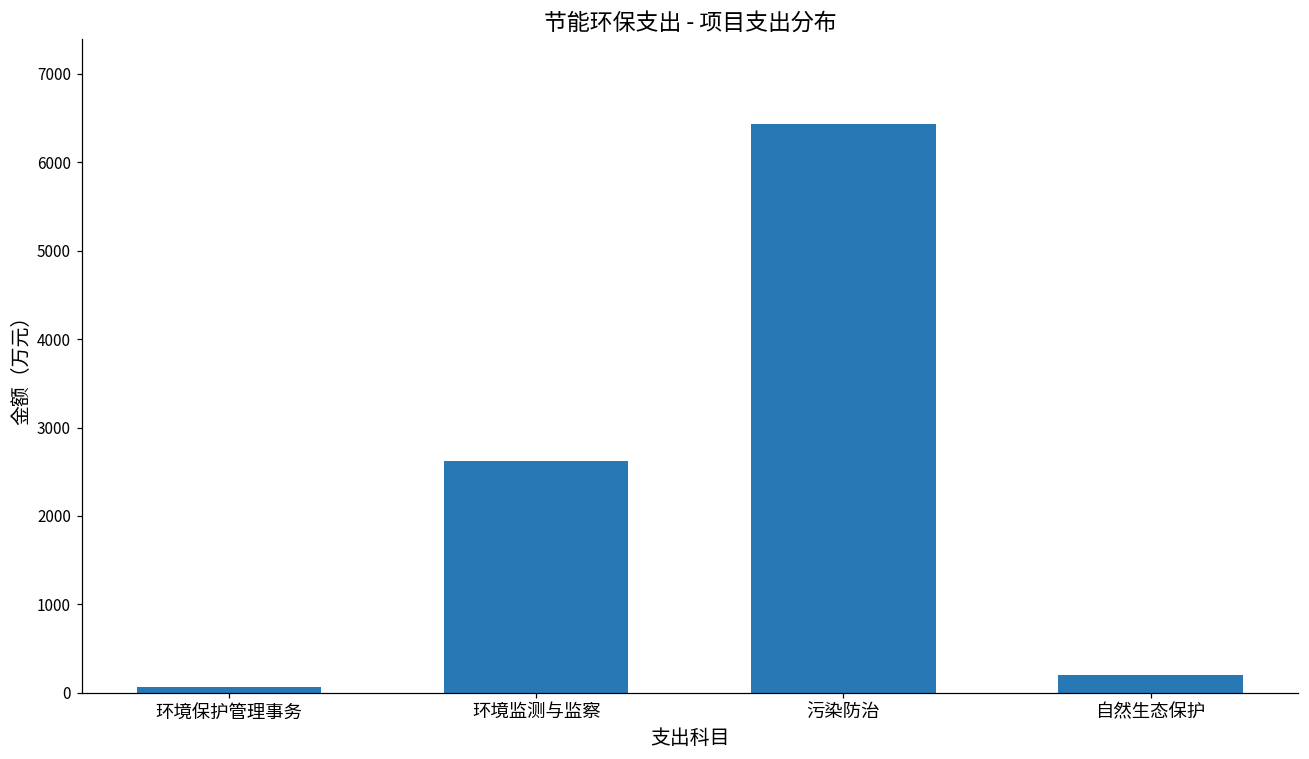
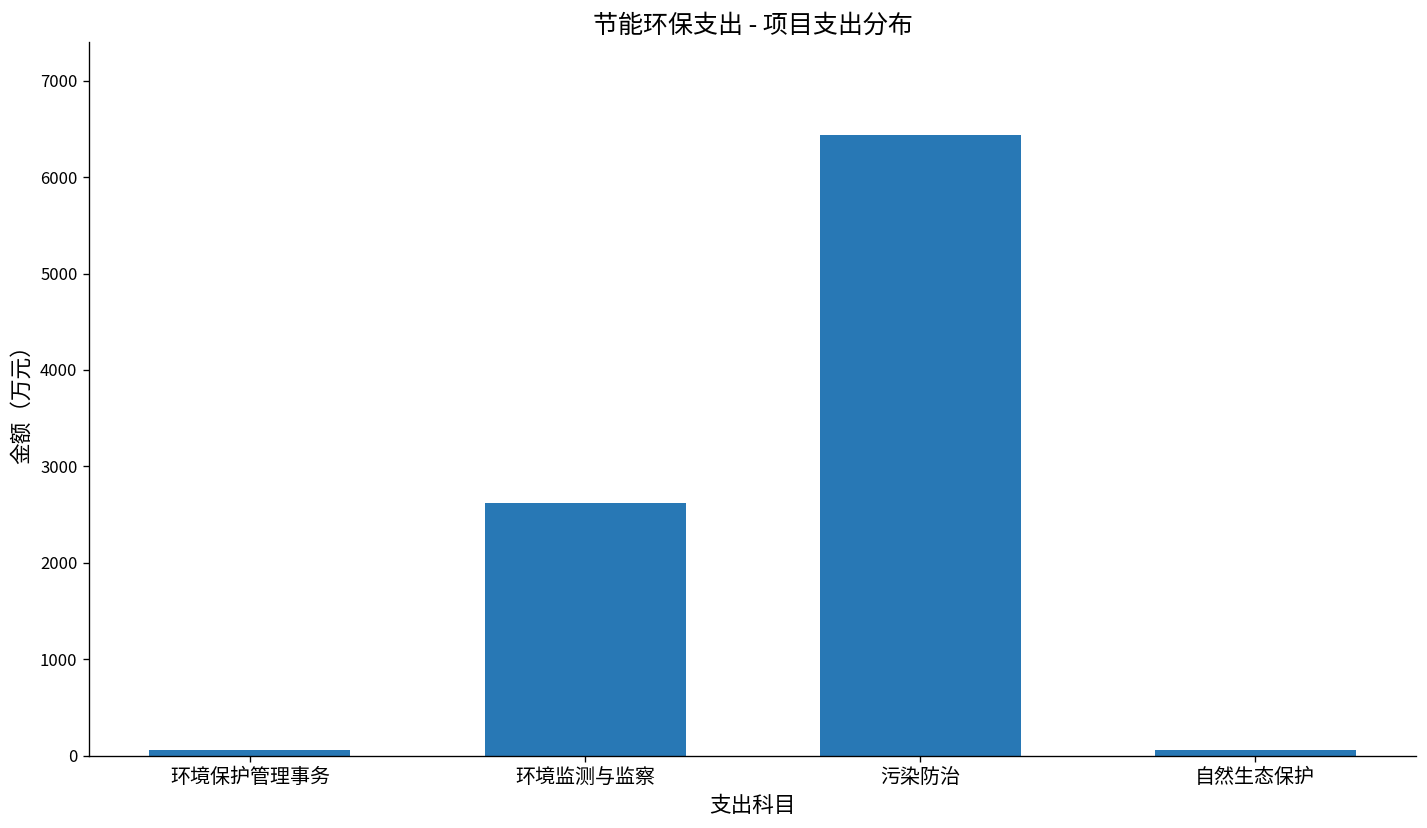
自然生态保护: 200 -> 100
